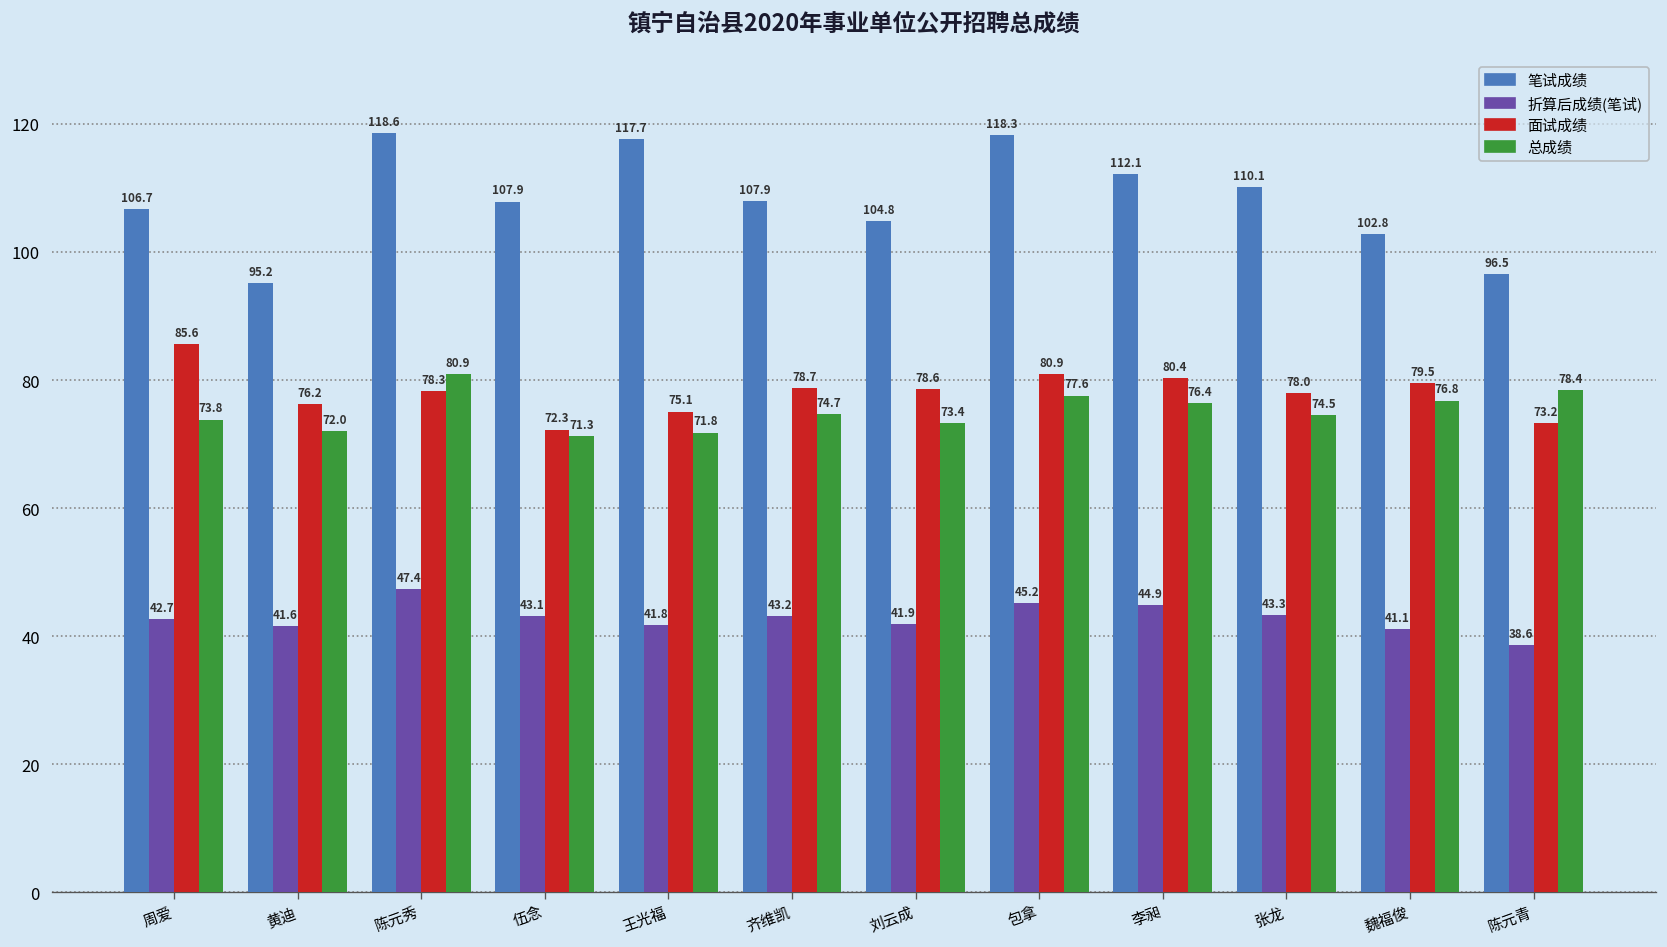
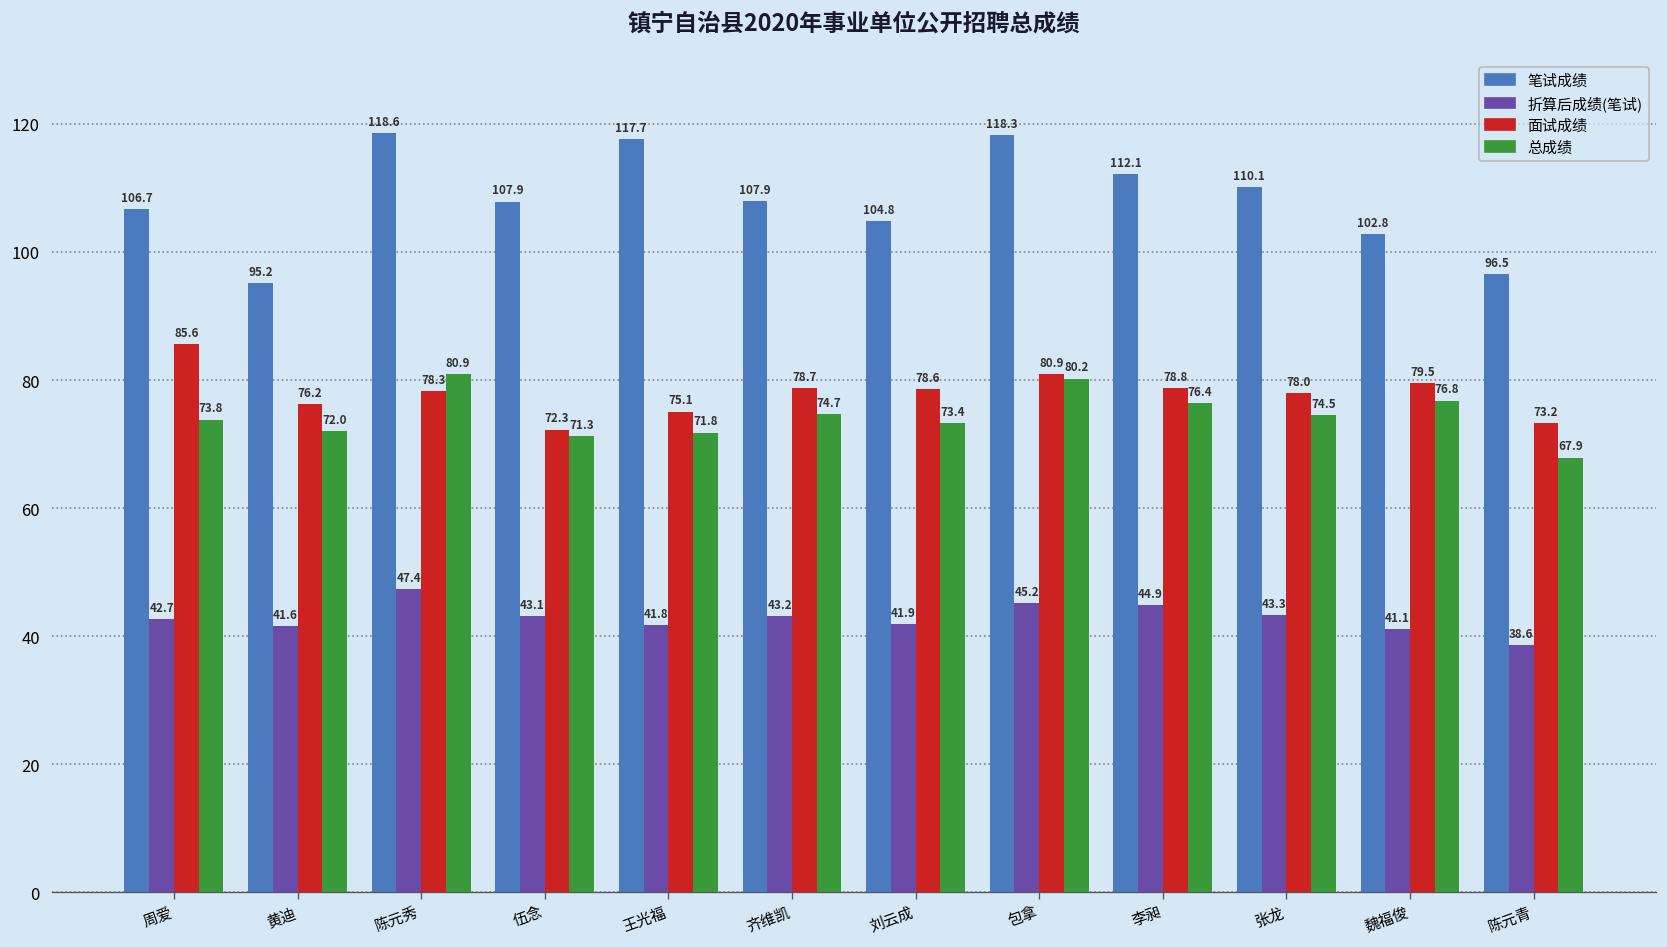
总成绩, 包拿: 77.6 -> 80.2
面试成绩, 李昶: 80.4 -> 78.8
总成绩, 陈元青: 78.4 -> 67.9
